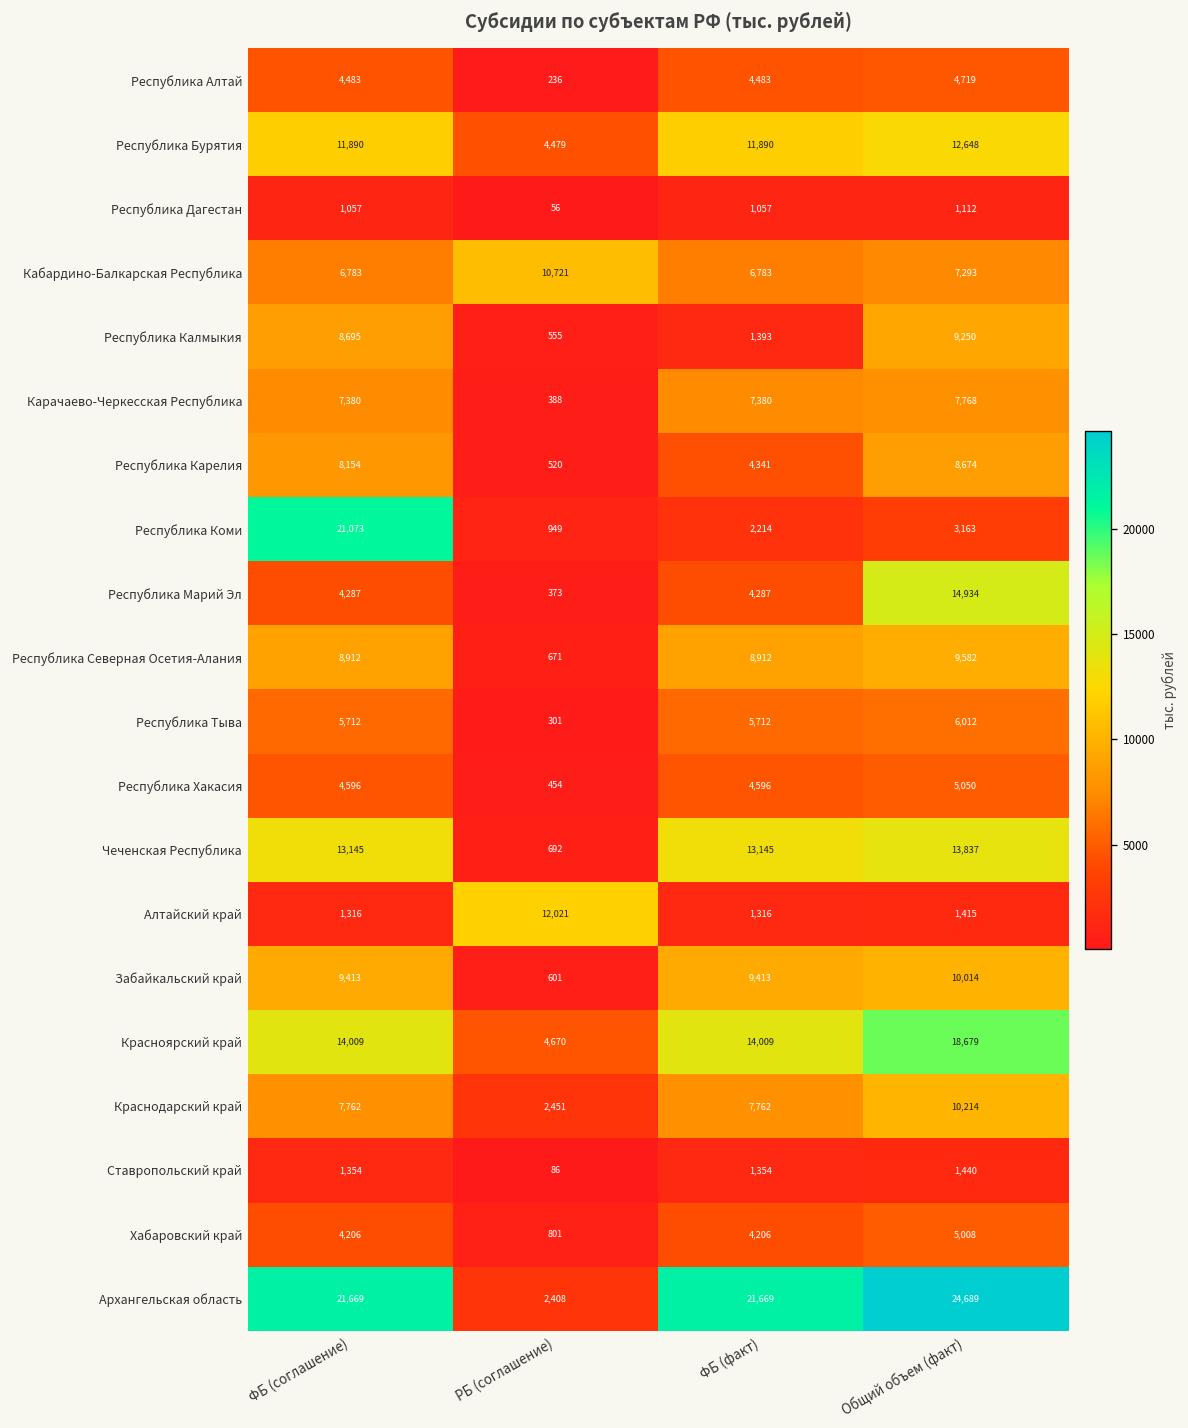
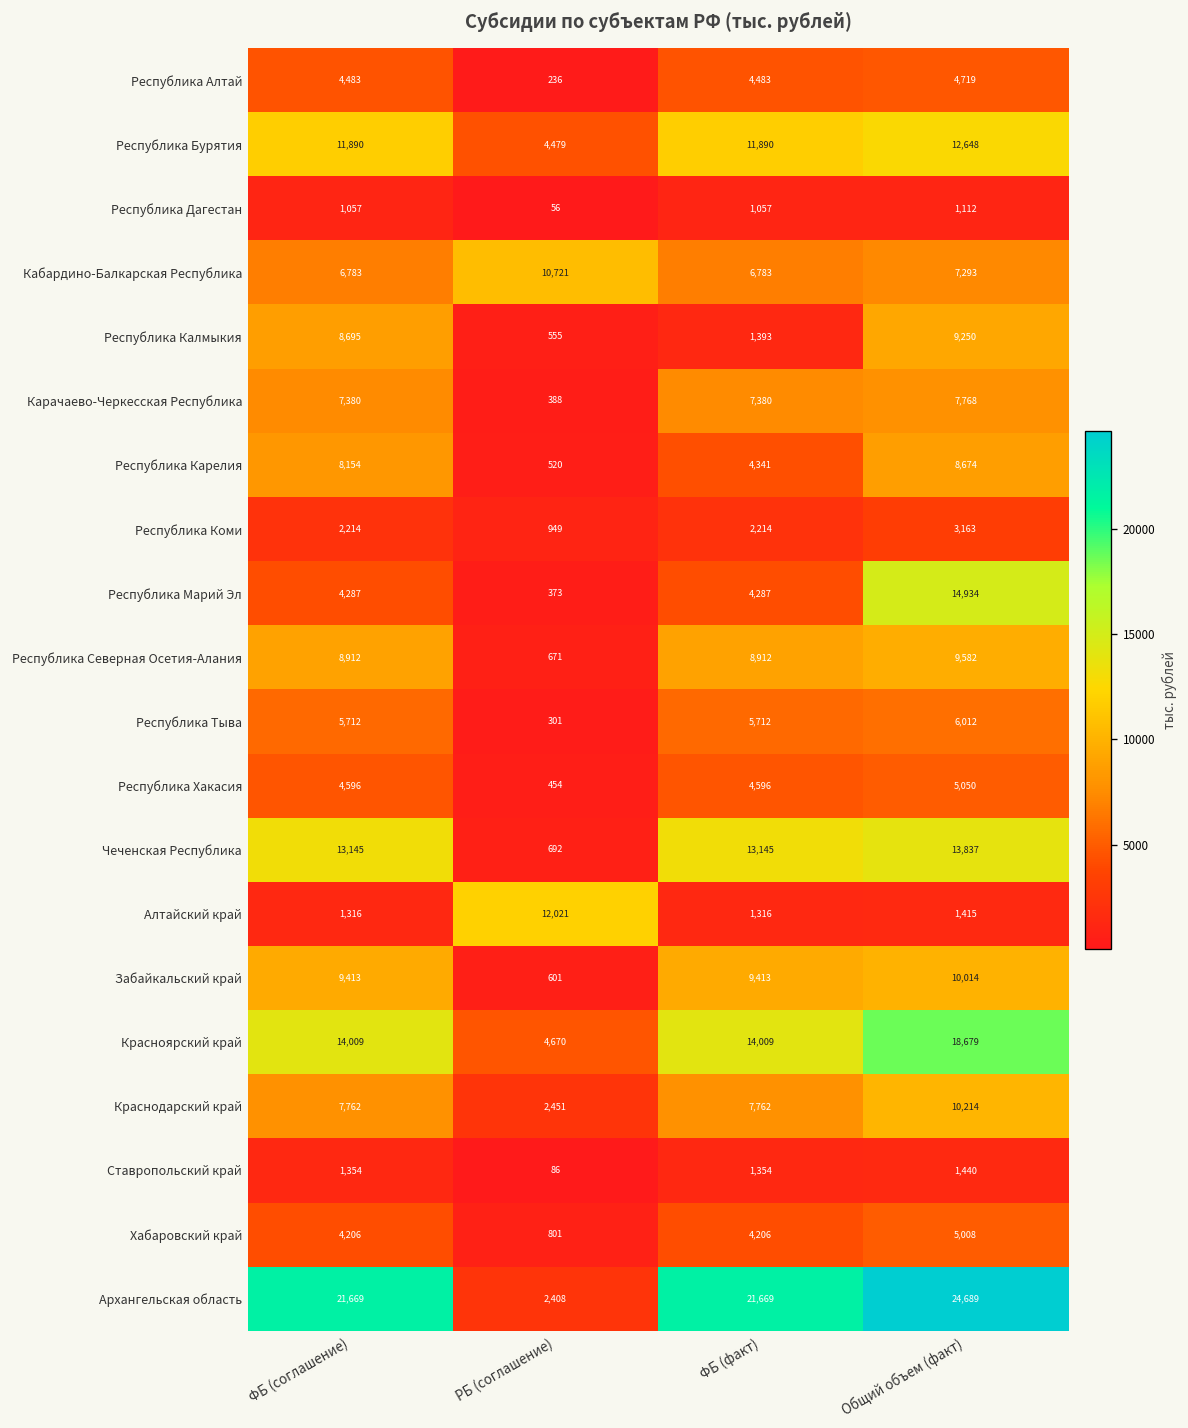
Республика Коми, ФБ (соглашение): 21,073 -> 2,214
